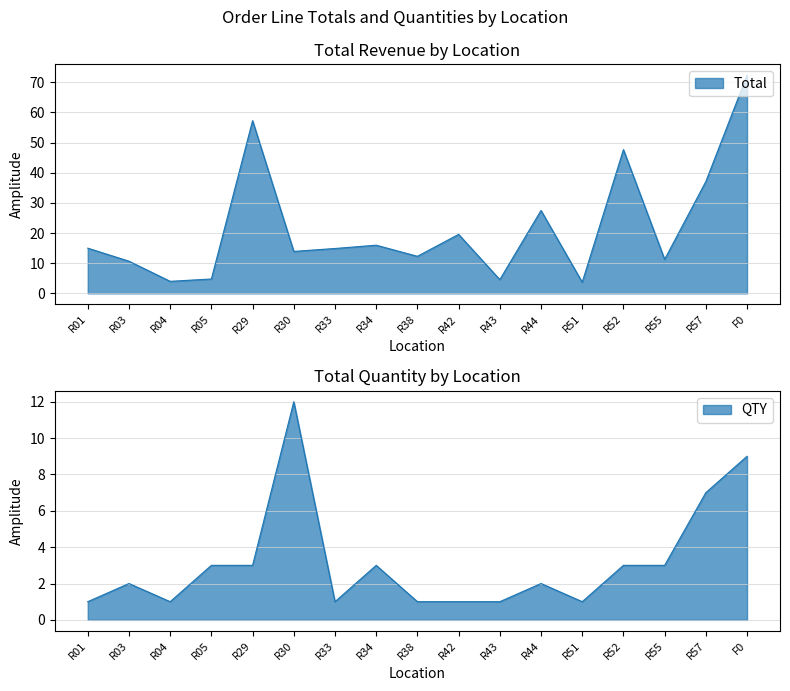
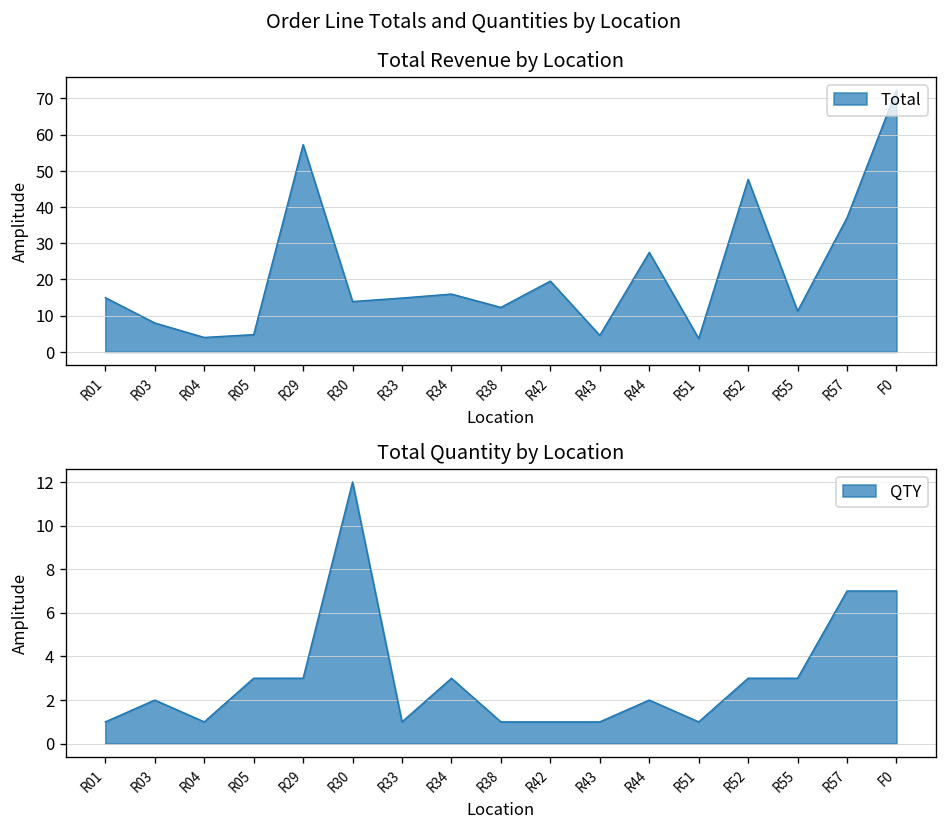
Total Revenue by Location, R03: 11 -> 8
Total Quantity by Location, F0: 9 -> 7
